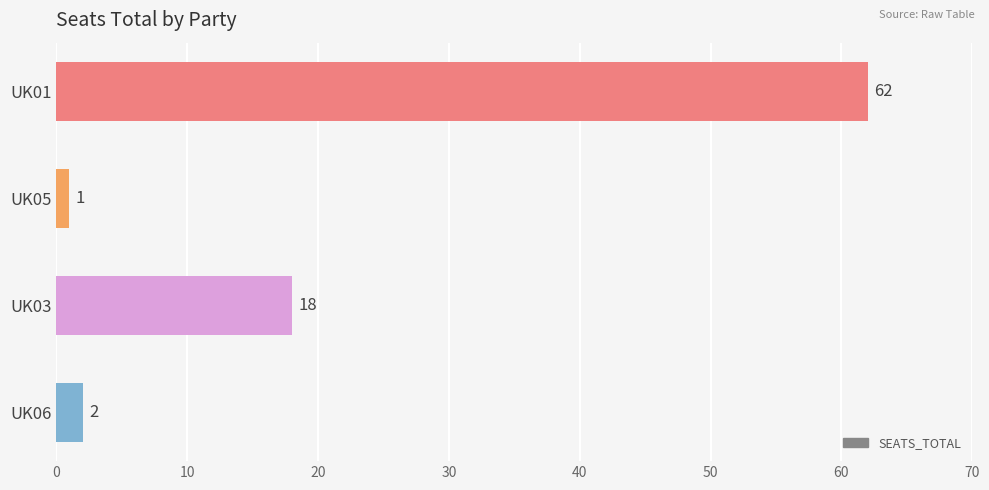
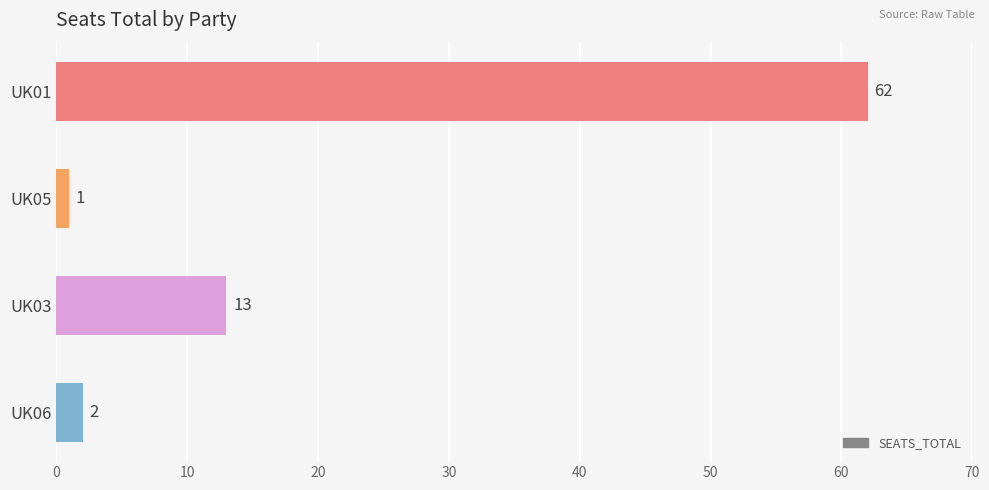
UK03: 18 -> 13
